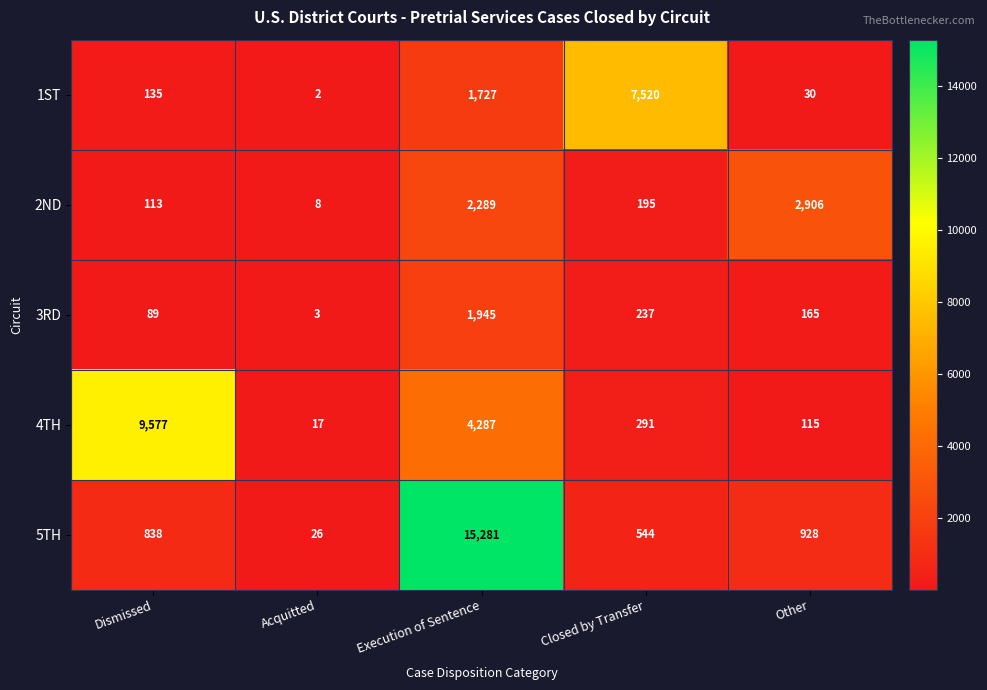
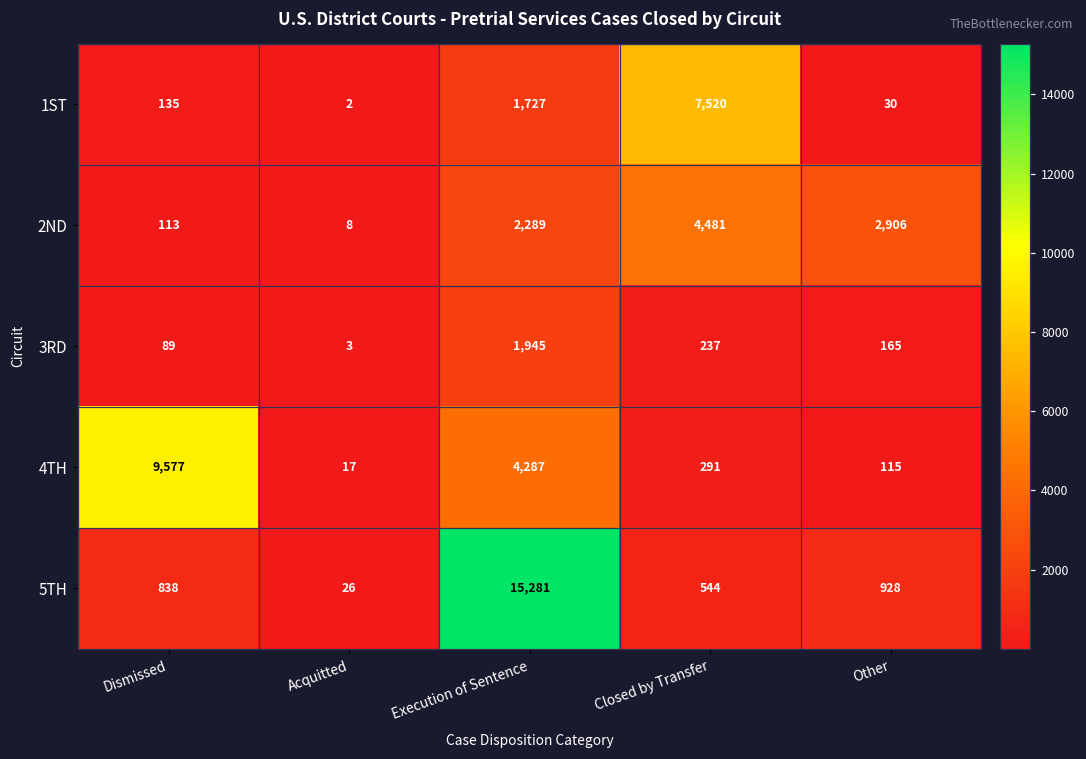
2ND, Closed by Transfer: 195 -> 4,481
